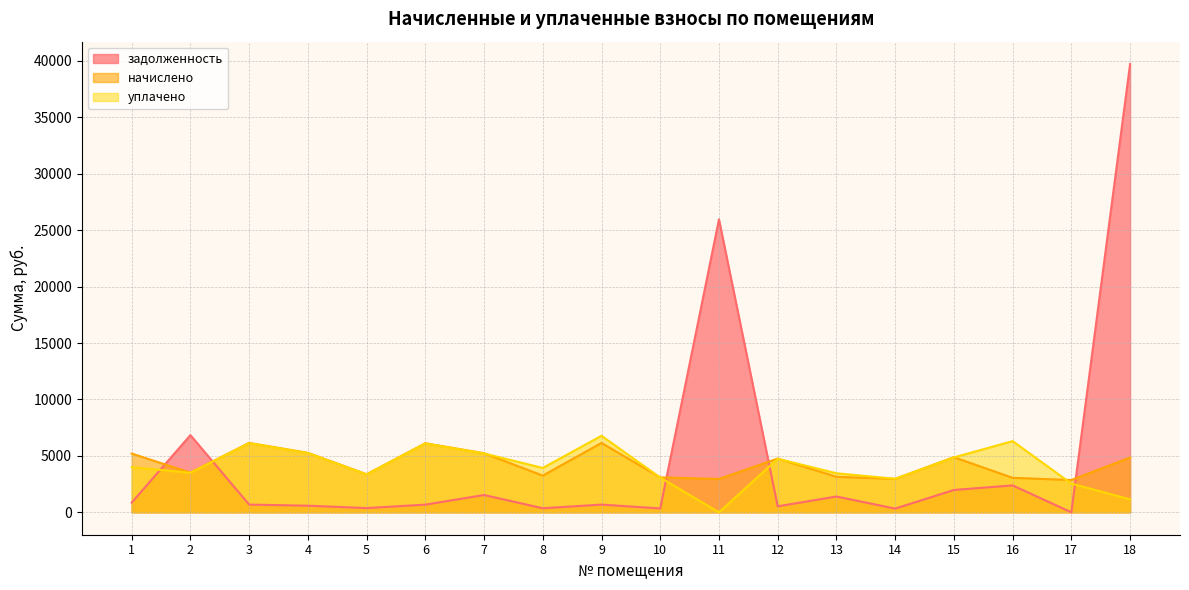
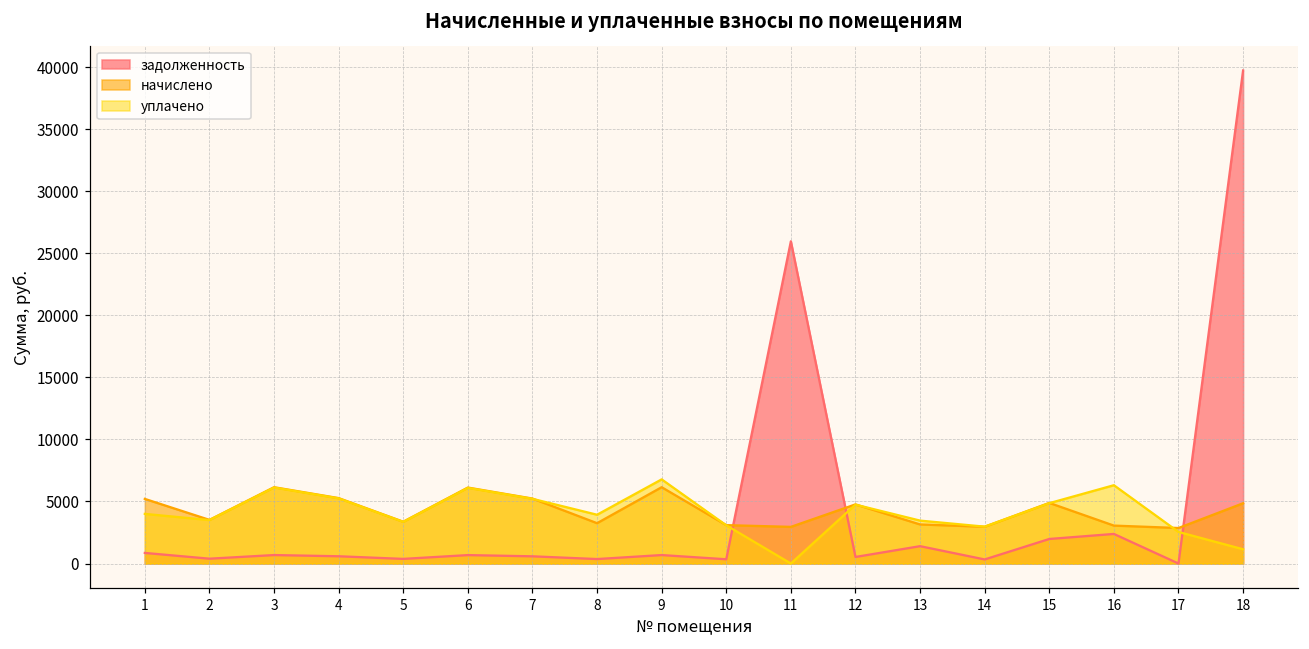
задолженность, 2: 6800 -> 400
задолженность, 7: 1500 -> 600
